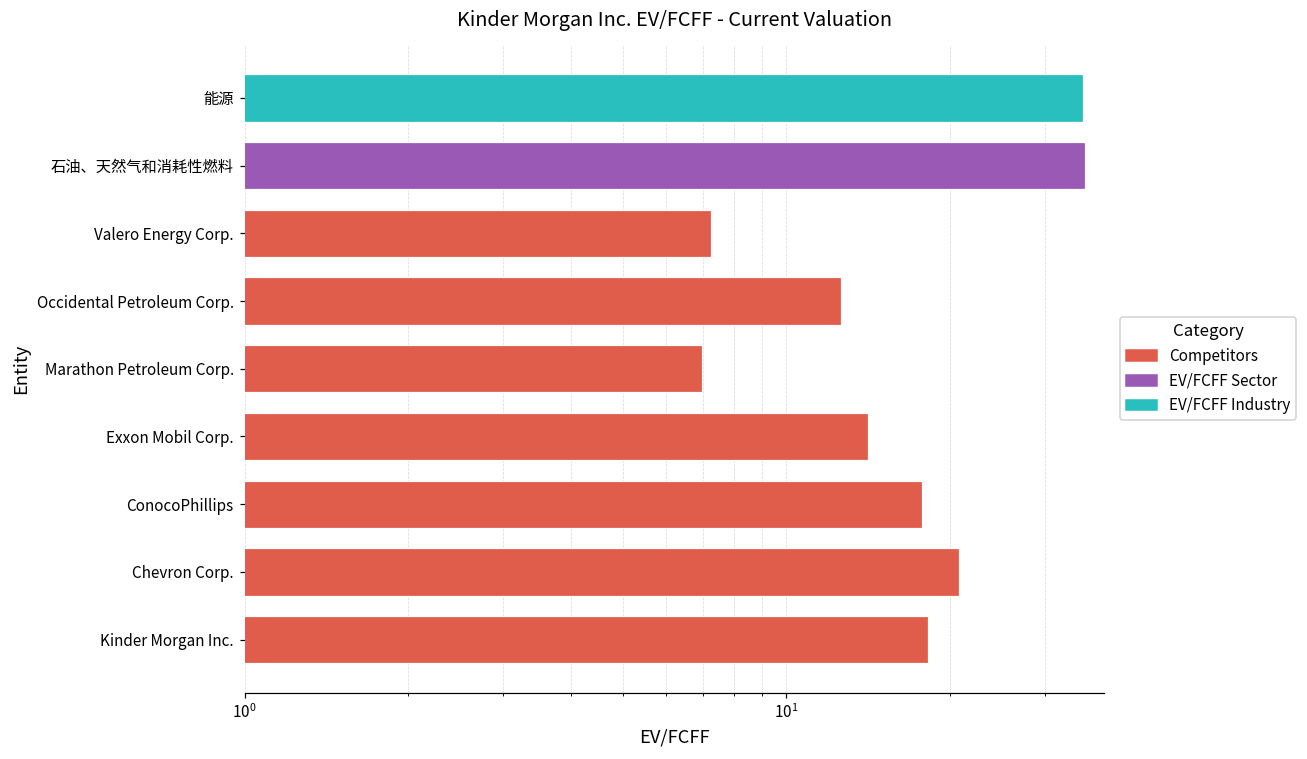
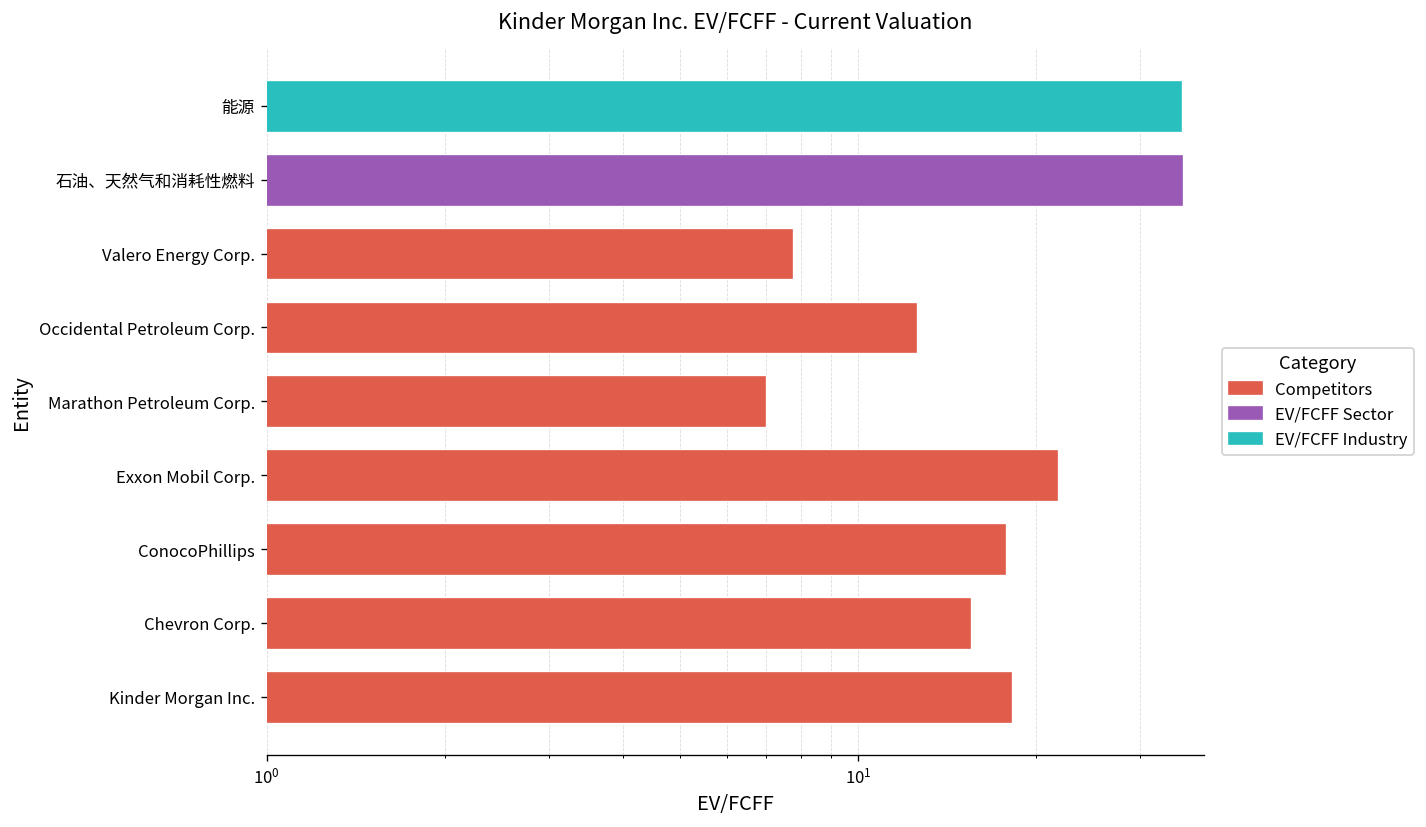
Valero Energy Corp.: 7.3 -> 7.8
Exxon Mobil Corp.: 14.1 -> 22
Chevron Corp.: 20.8 -> 15.5
